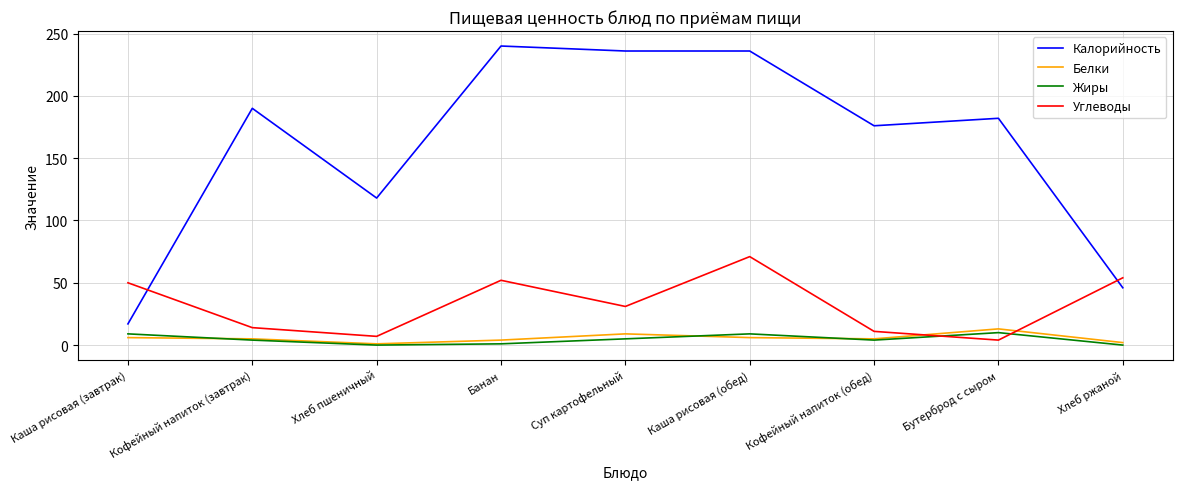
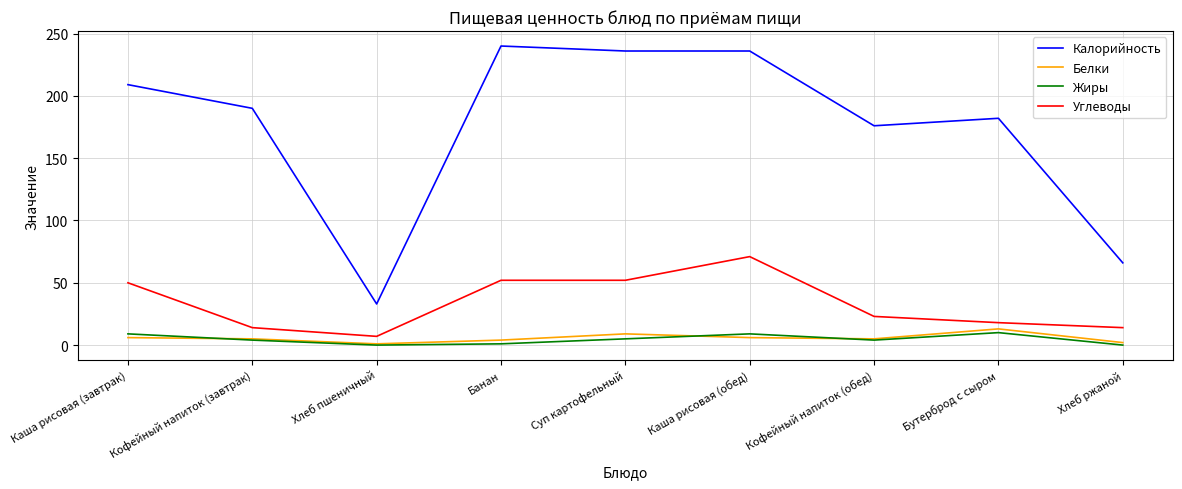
Калорийность, Каша рисовая (завтрак): 17 -> 209
Калорийность, Хлеб пшеничный: 118 -> 33
Углеводы, Суп картофельный: 31 -> 52
Углеводы, Кофейный напиток (обед): 11 -> 23
Углеводы, Бутерброд с сыром: 4 -> 18
Калорийность, Хлеб ржаной: 46 -> 66
Углеводы, Хлеб ржаной: 54 -> 14
